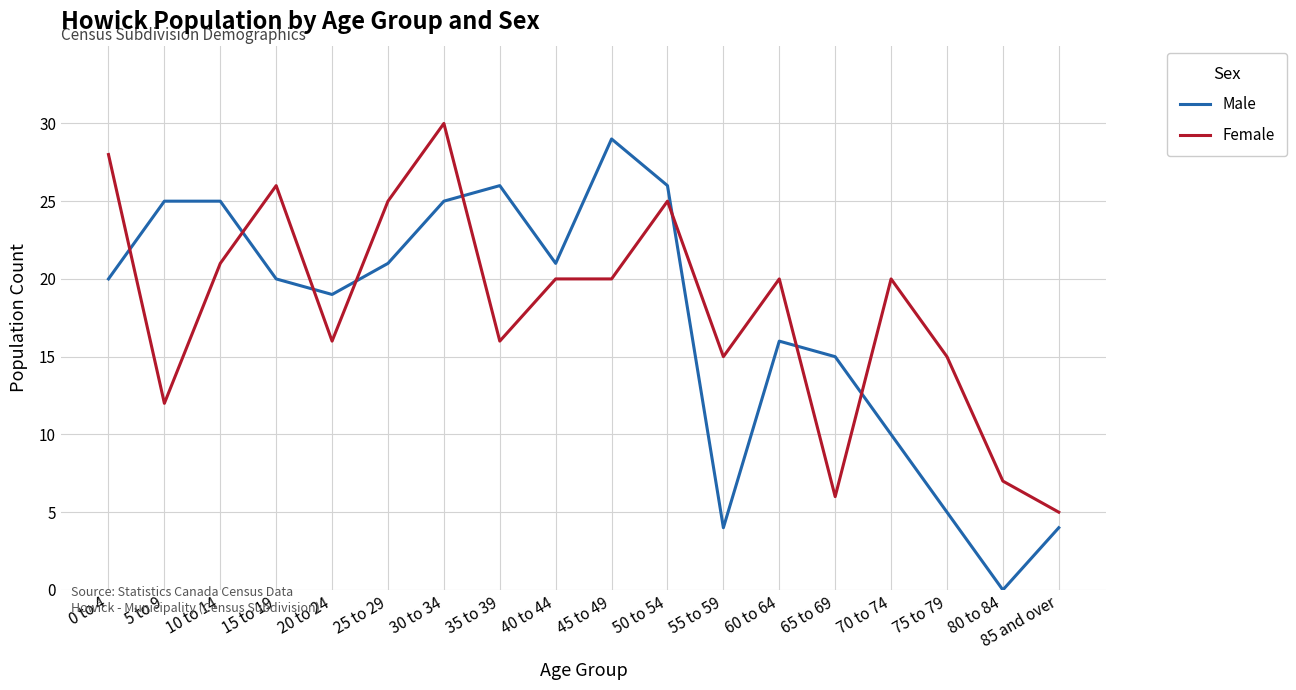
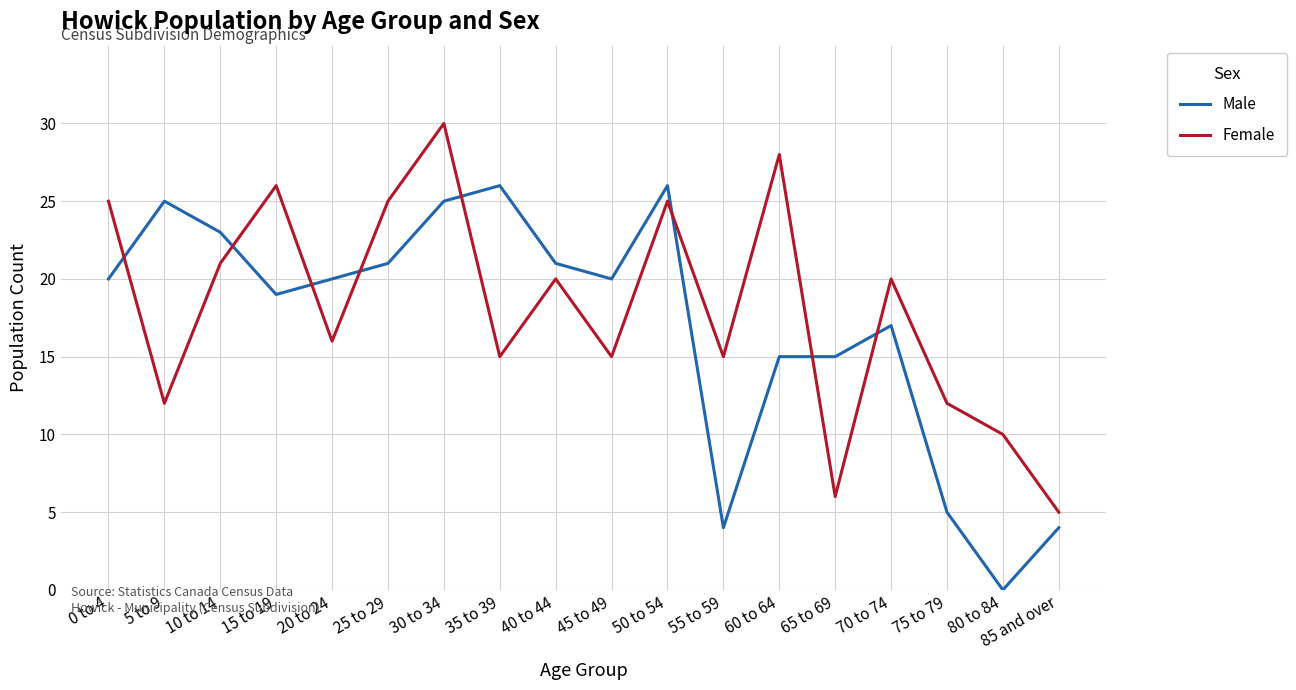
Female, 0 to 4: 28 -> 25
Male, 10 to 14: 25 -> 23
Male, 15 to 19: 20 -> 19
Male, 20 to 24: 19 -> 20
Female, 35 to 39: 16 -> 15
Male, 45 to 49: 29 -> 20
Female, 45 to 49: 20 -> 15
Male, 60 to 64: 16 -> 15
Female, 60 to 64: 20 -> 28
Male, 70 to 74: 10 -> 17
Female, 75 to 79: 15 -> 12
Female, 80 to 84: 7 -> 10
